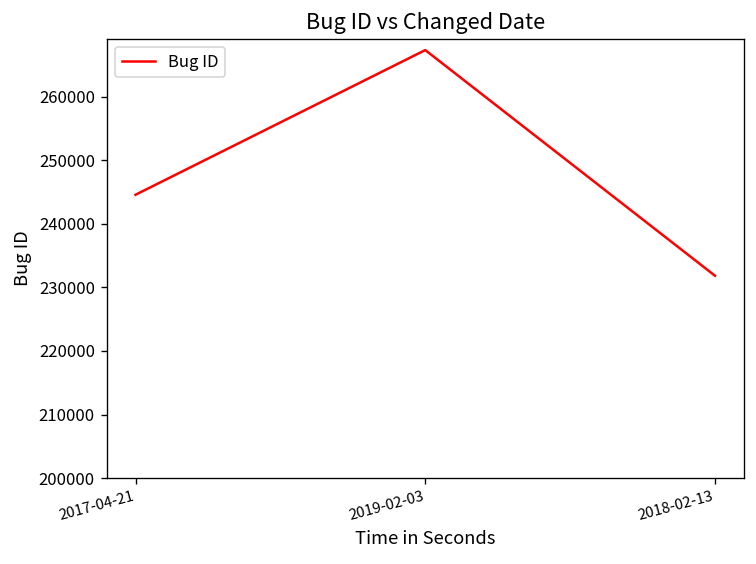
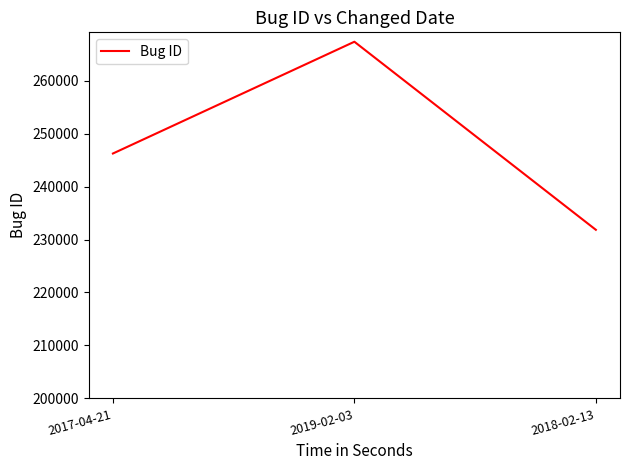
2017-04-21: 245000 -> 246000
